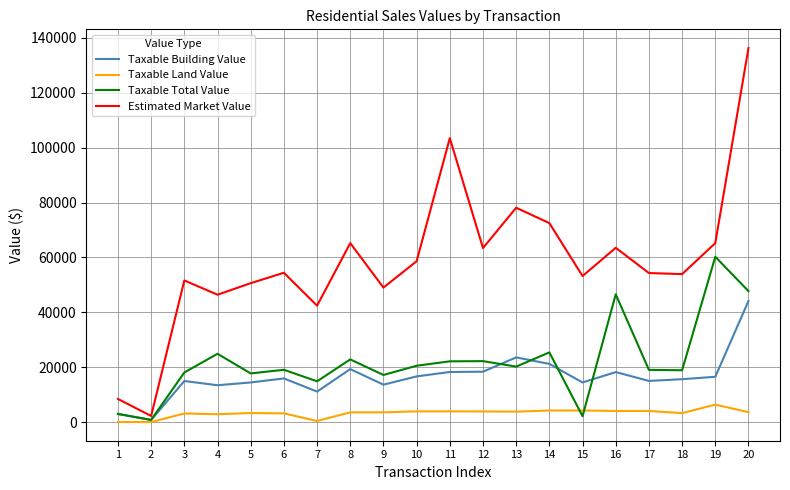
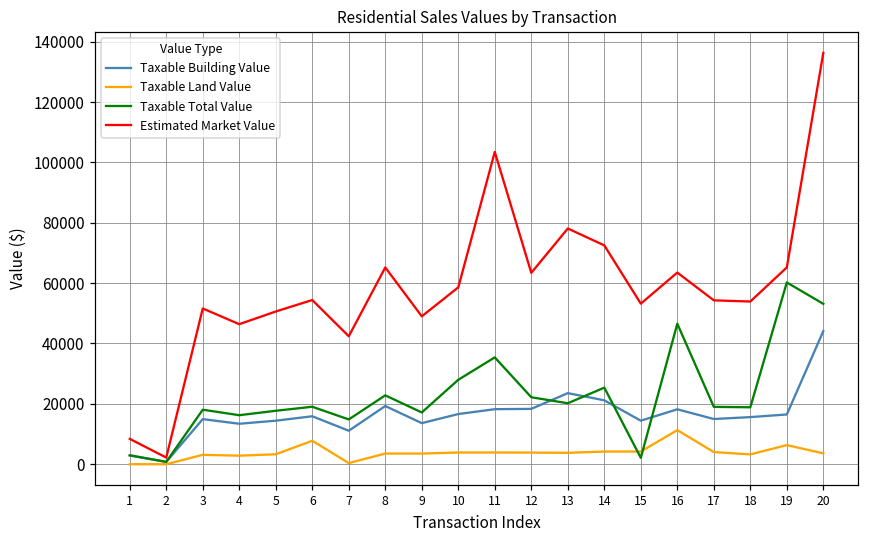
Taxable Total Value, 4: 25000 -> 16000
Taxable Land Value, 6: 3000 -> 8000
Taxable Total Value, 10: 21000 -> 28000
Taxable Total Value, 11: 22000 -> 35000
Taxable Land Value, 16: 4000 -> 11000
Taxable Total Value, 20: 48000 -> 53000
